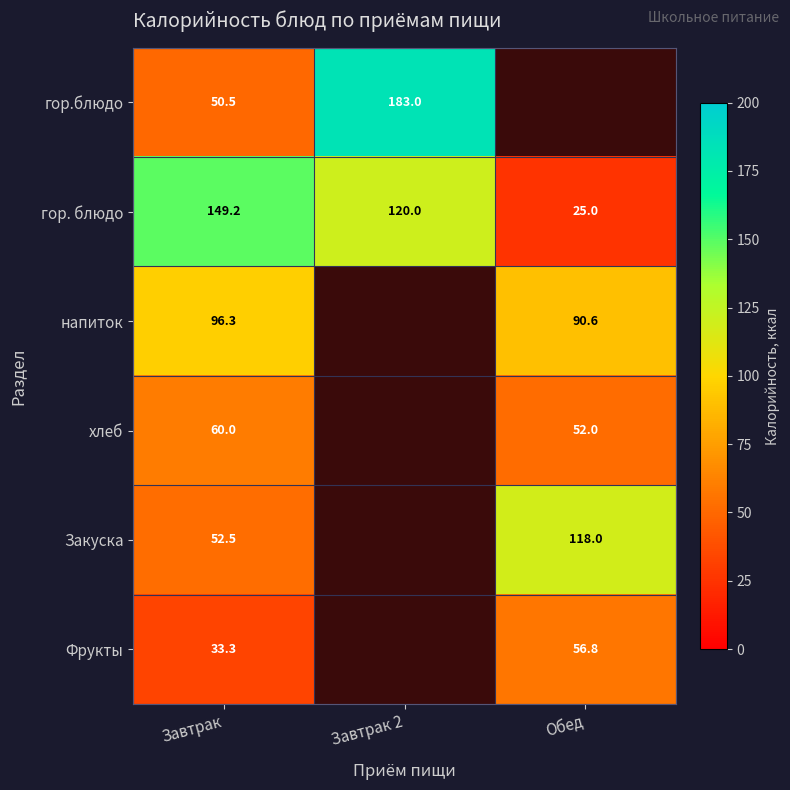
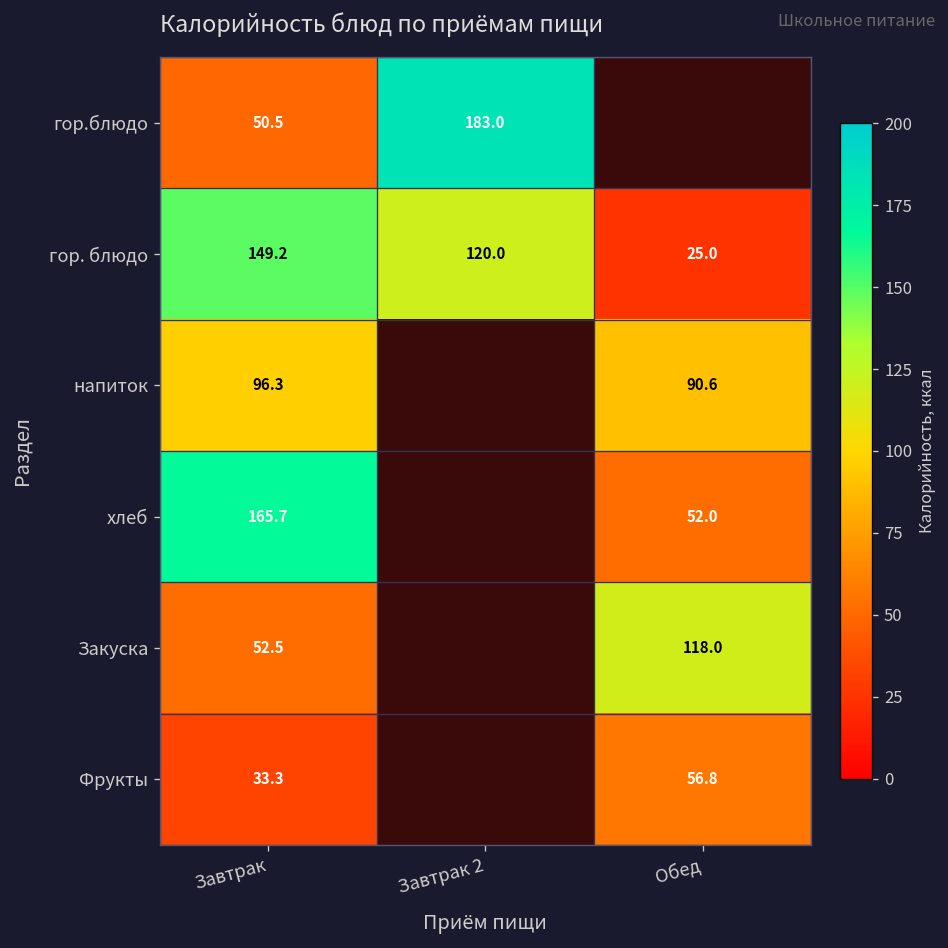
хлеб, Завтрак: 60.0 -> 165.7
